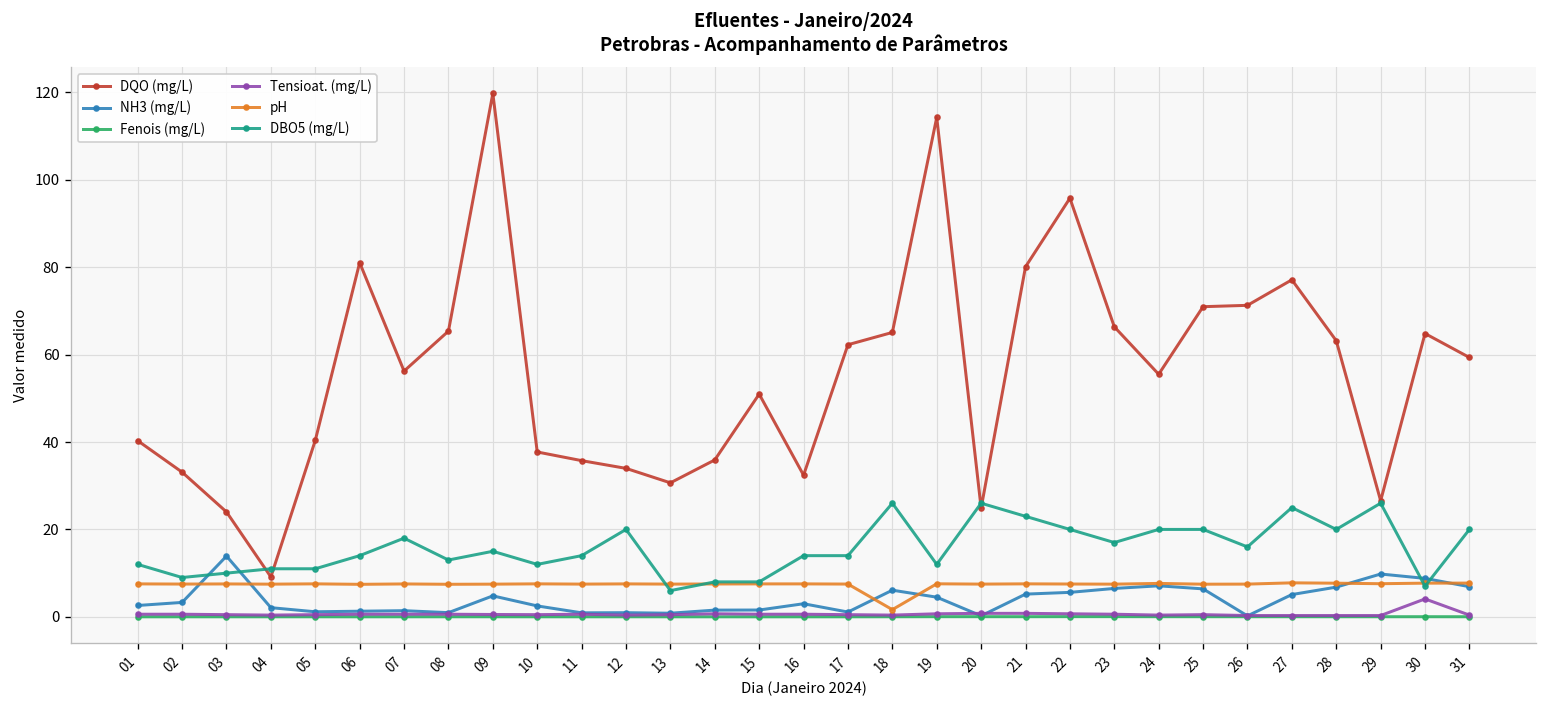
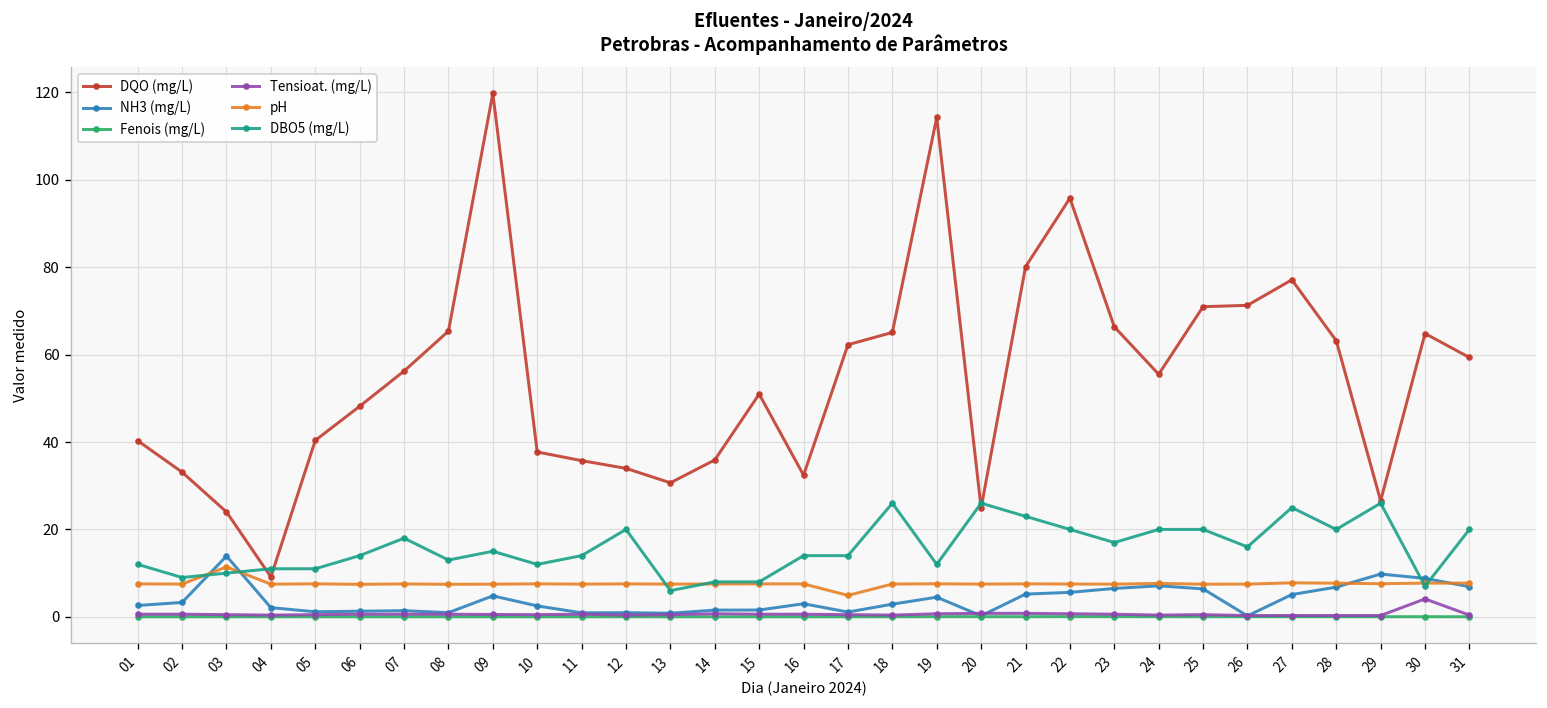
pH, 03: 8 -> 11
DQO (mg/L), 06: 81 -> 48
pH, 17: 8 -> 5
NH3 (mg/L), 18: 6 -> 3
pH, 18: 2 -> 8
